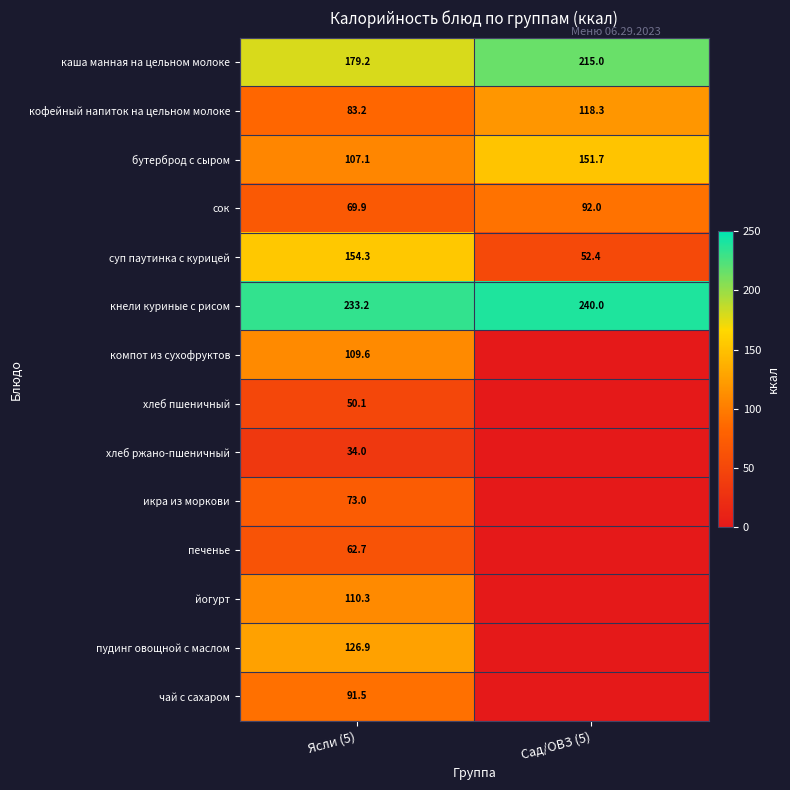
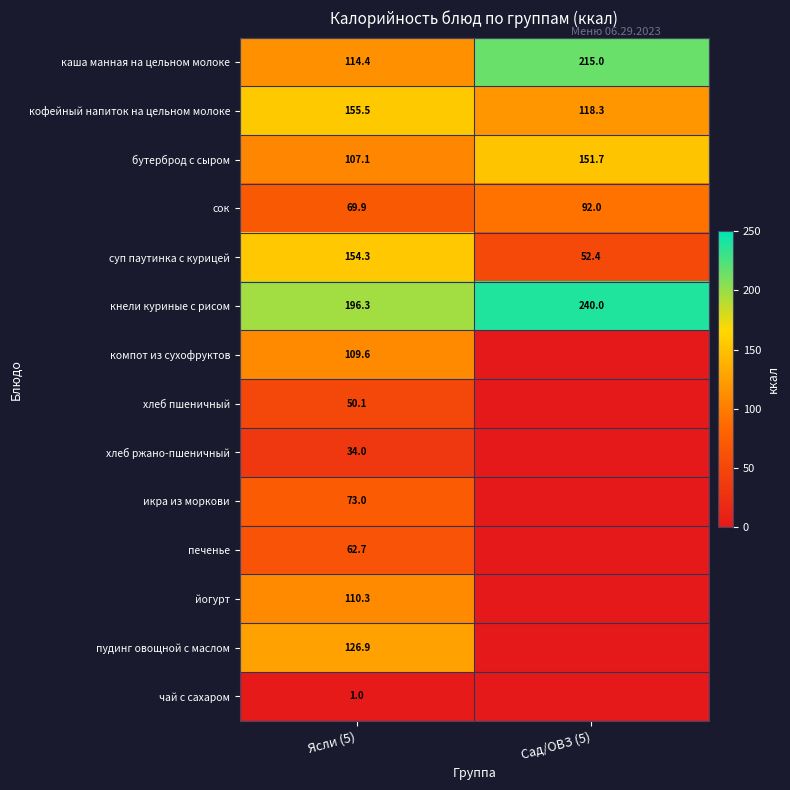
каша манная на цельном молоке, Ясли (5): 179.2 -> 114.4
кофейный напиток на цельном молоке, Ясли (5): 83.2 -> 155.5
кнели куриные с рисом, Ясли (5): 233.2 -> 196.3
чай с сахаром, Ясли (5): 91.5 -> 1.0
